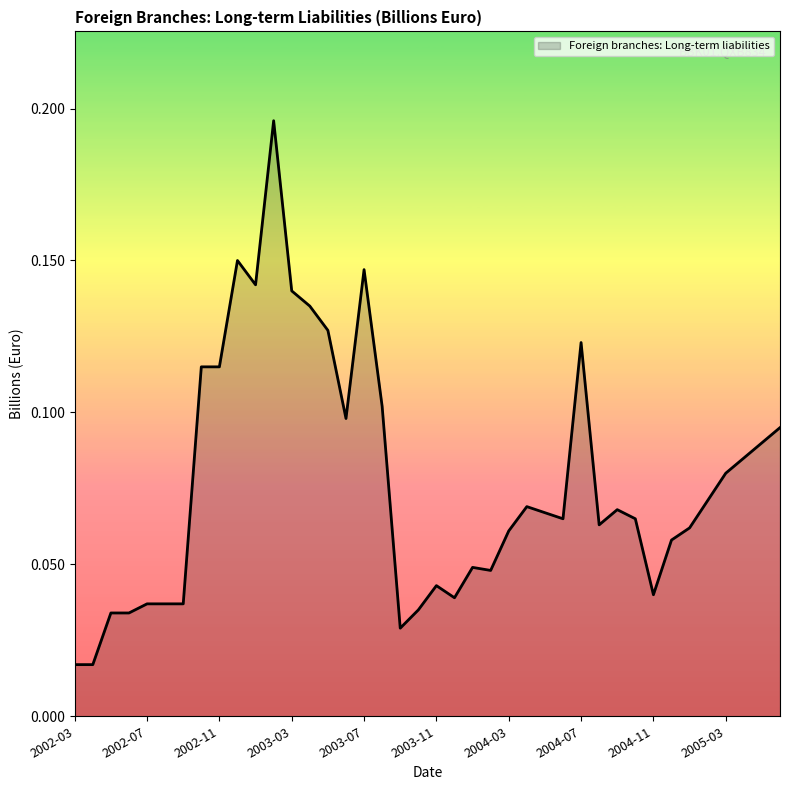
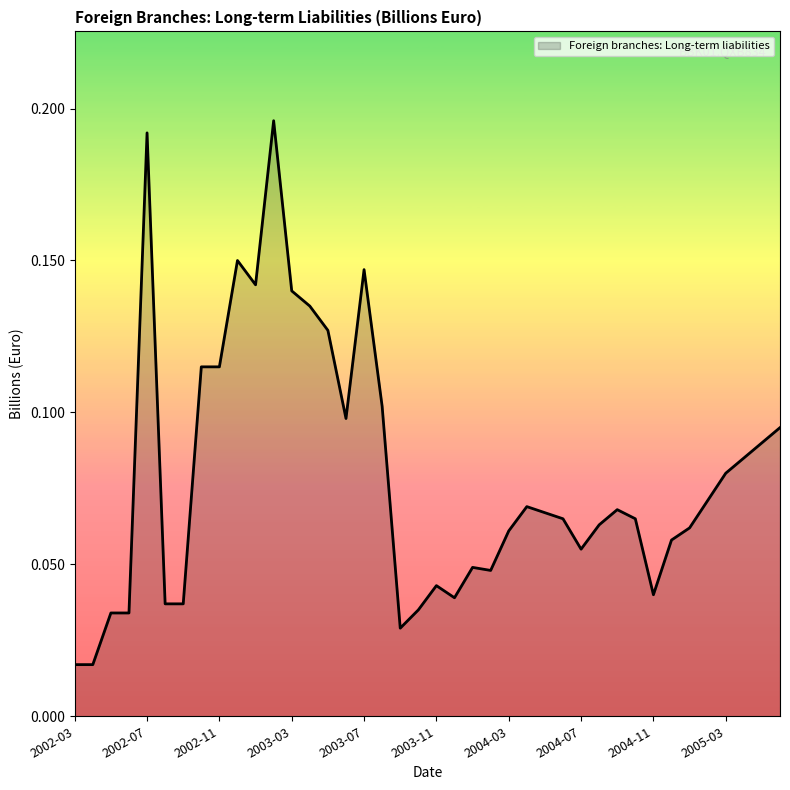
2002-07: 0.037 -> 0.192
2004-07: 0.123 -> 0.055
